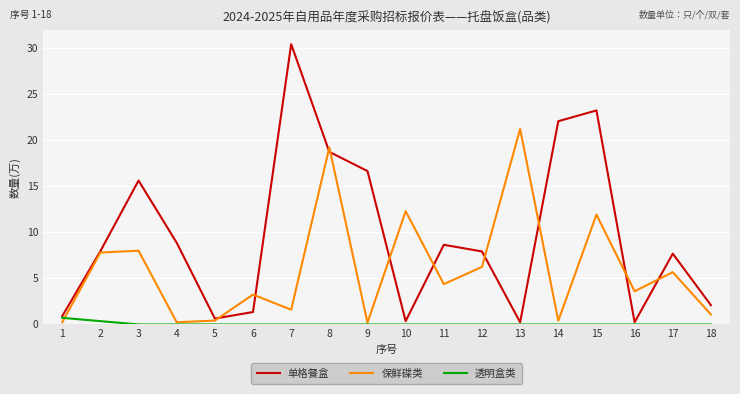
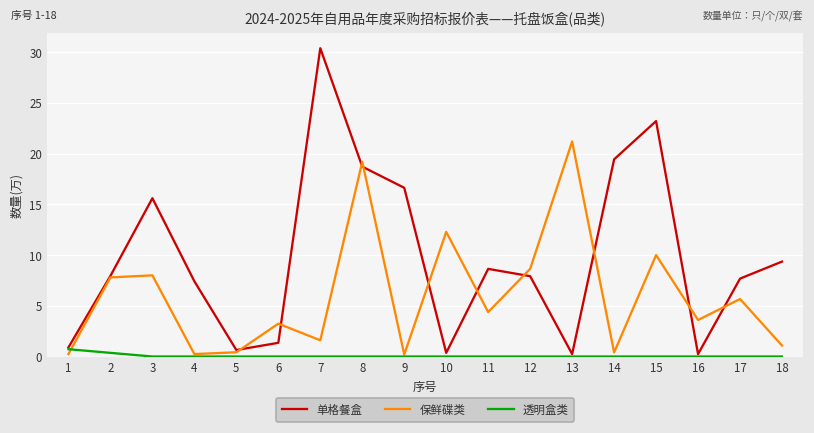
单格餐盒, 4: 9 -> 7
保鲜碟类, 12: 6 -> 9
单格餐盒, 14: 22 -> 19
保鲜碟类, 15: 12 -> 10
单格餐盒, 18: 2 -> 9
